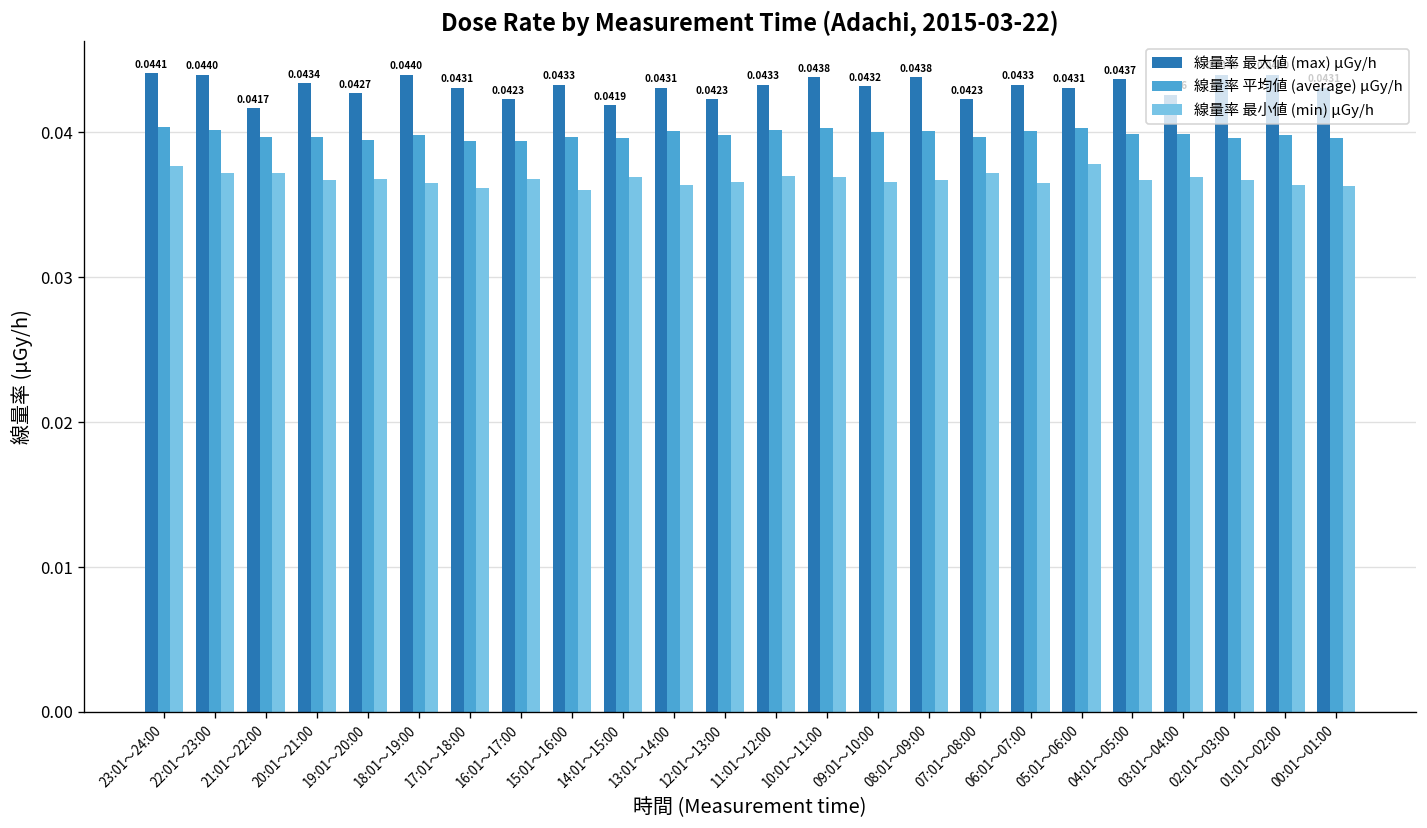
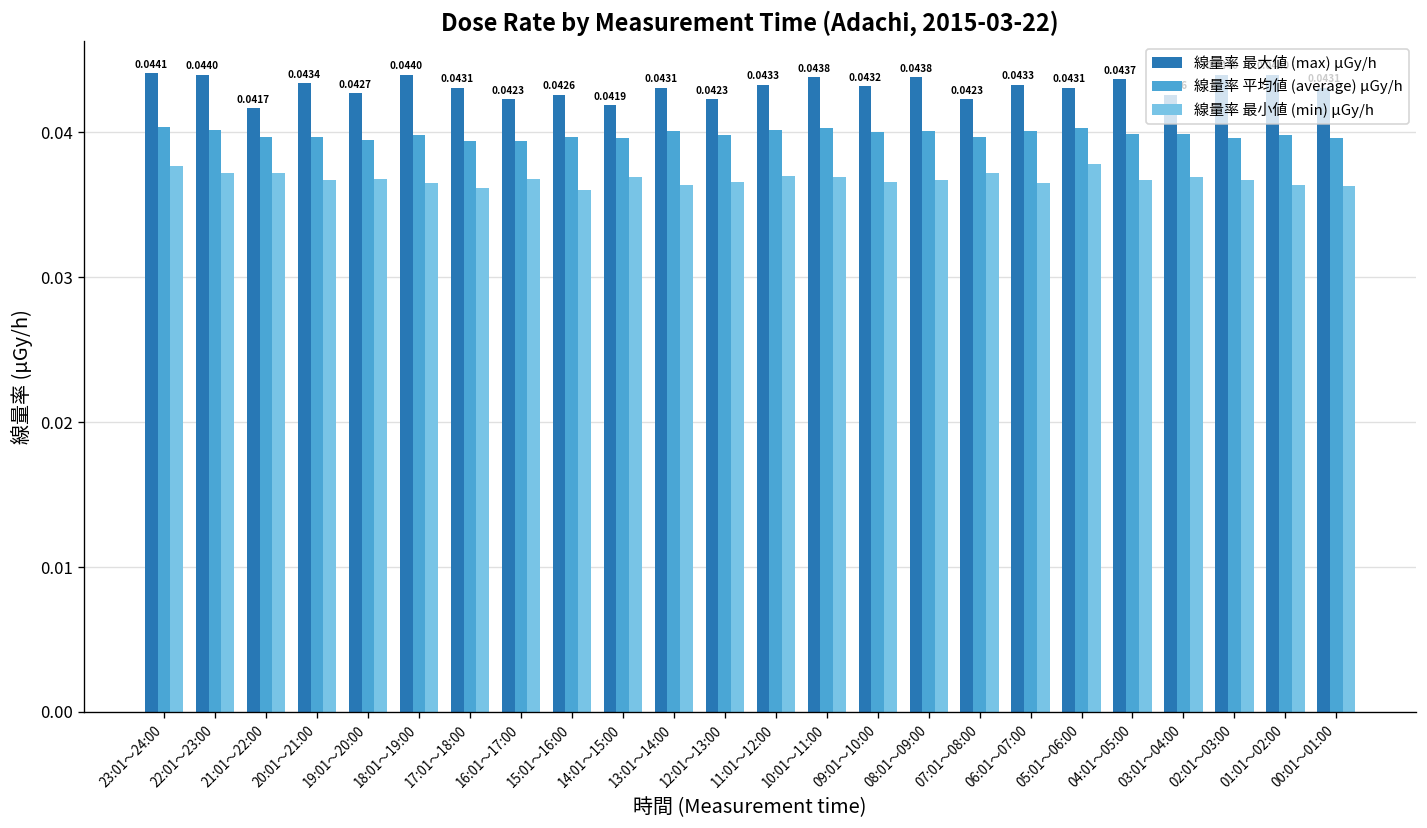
線量率 最大値 (max) μGy/h, 15:01～16:00: 0.0433 -> 0.0426
